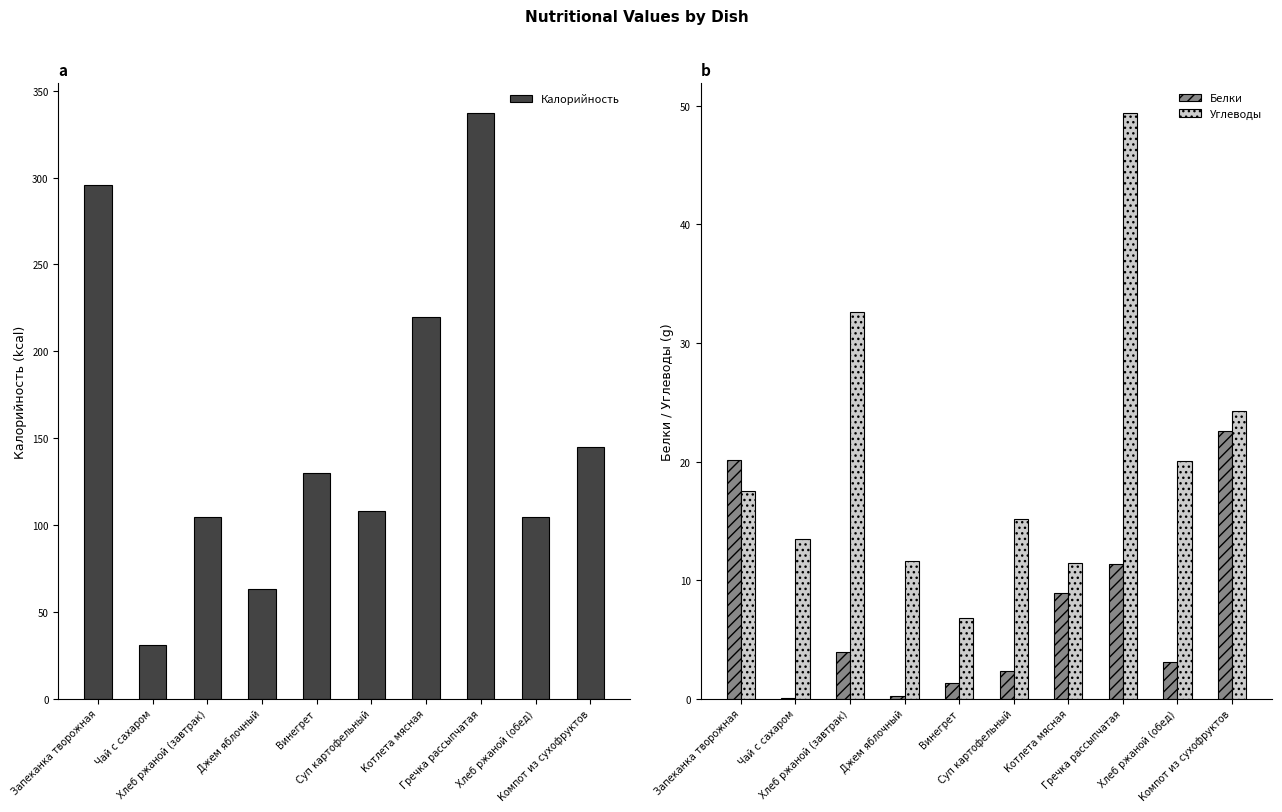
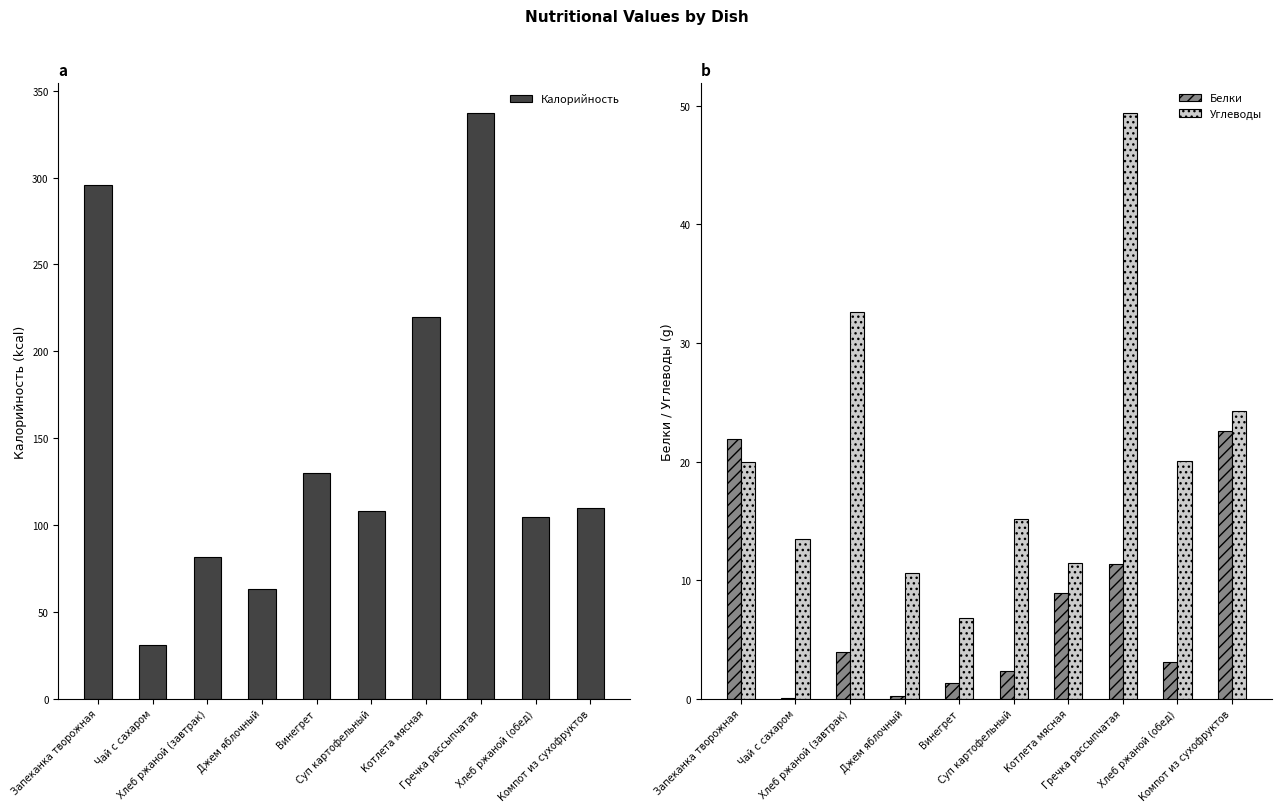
a, Хлеб ржаной (завтрак): 104 -> 82
a, Компот из сухофруктов: 145 -> 110
b, Белки, Запеканка творожная: 20.1 -> 21.9
b, Углеводы, Запеканка творожная: 17.5 -> 20.0
b, Углеводы, Джем яблочный: 11.6 -> 10.6
